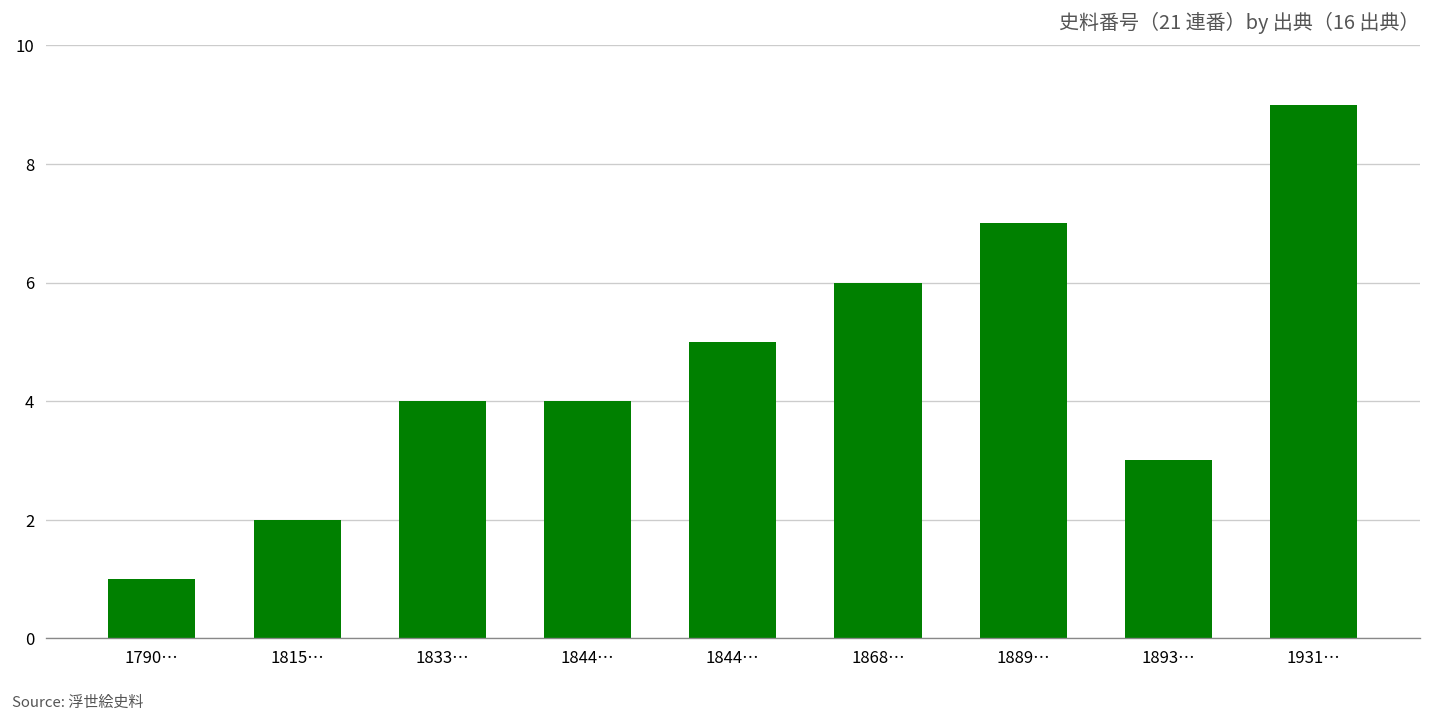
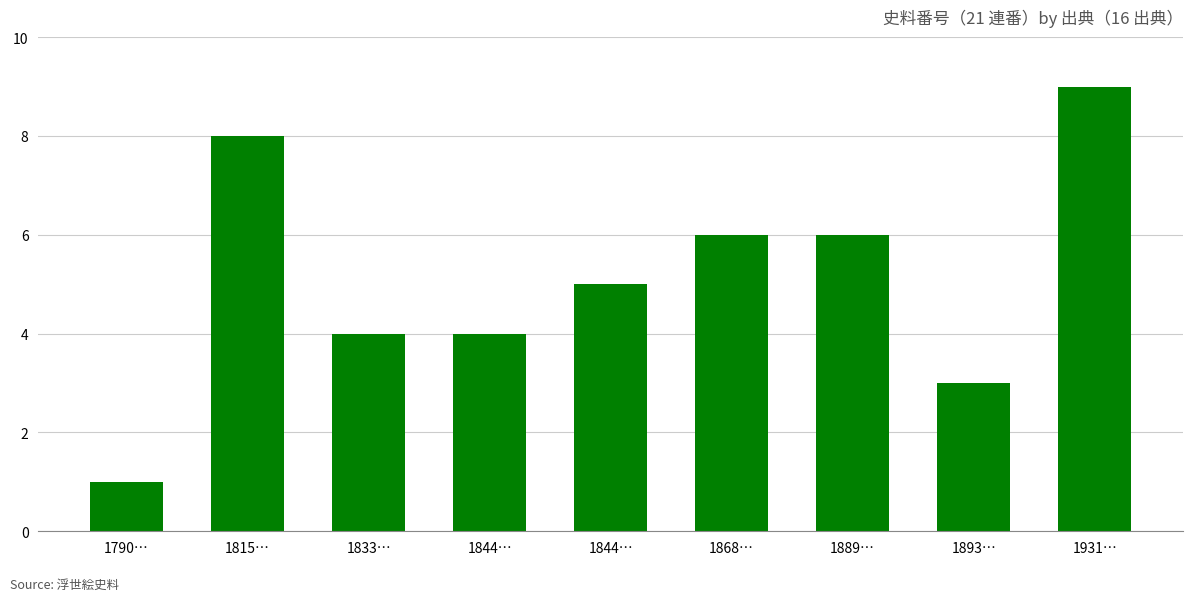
1815…: 2 -> 8
1889…: 7 -> 6
